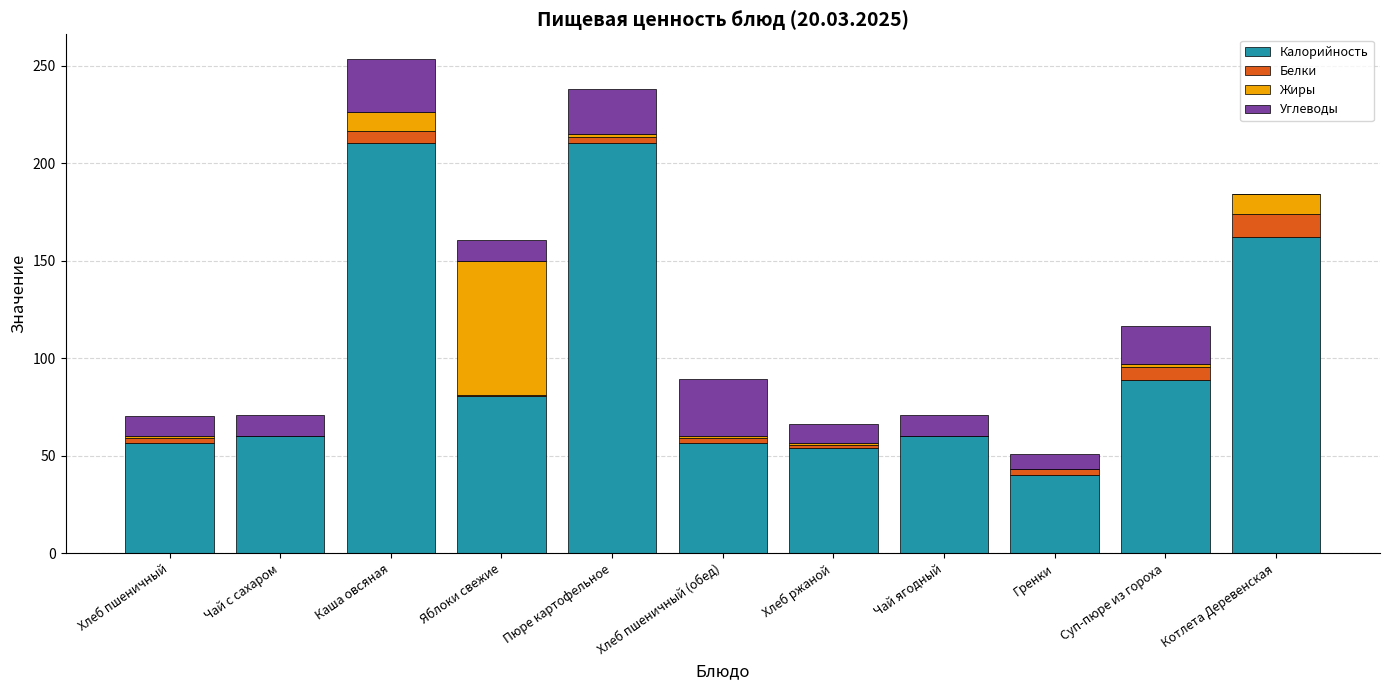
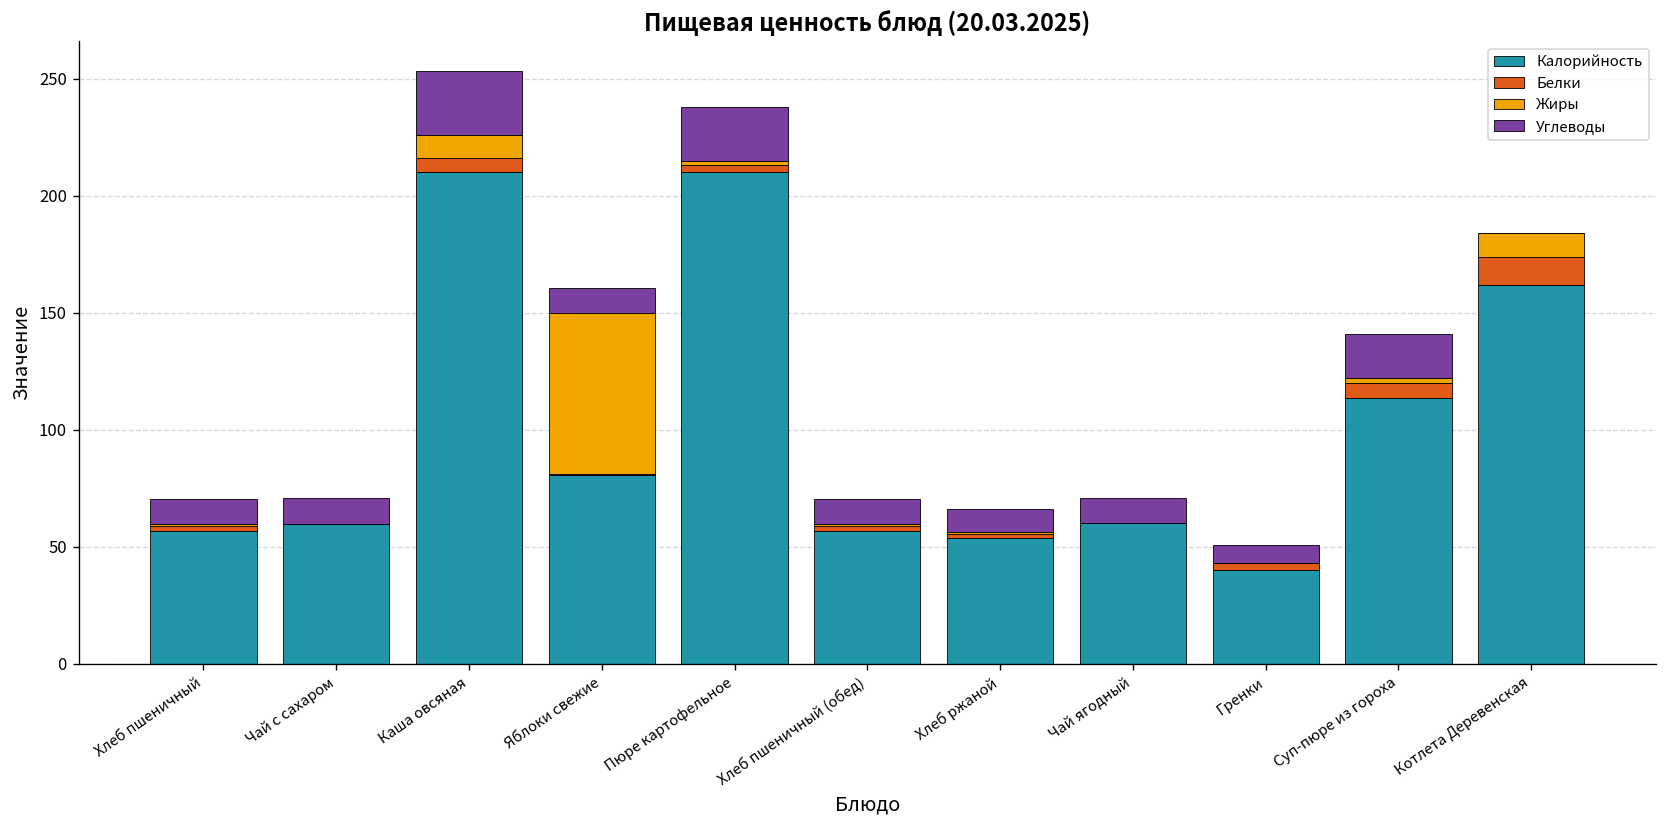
Углеводы, Хлеб пшеничный (обед): 29 -> 11
Калорийность, Суп-пюре из гороха: 89 -> 114
